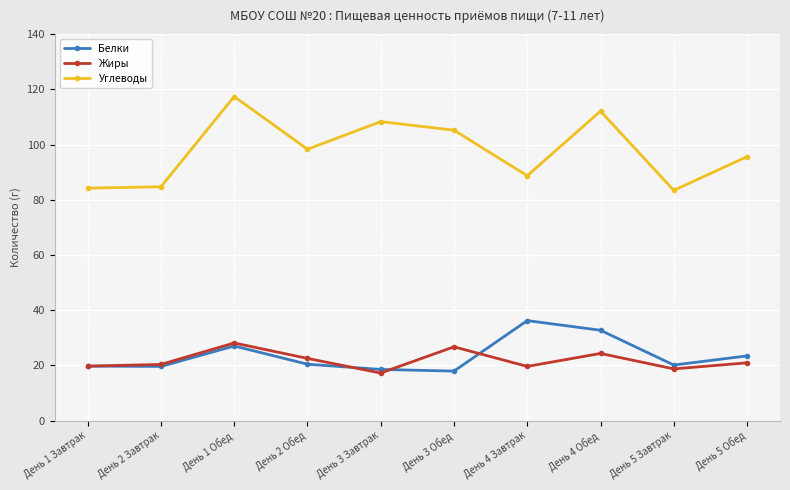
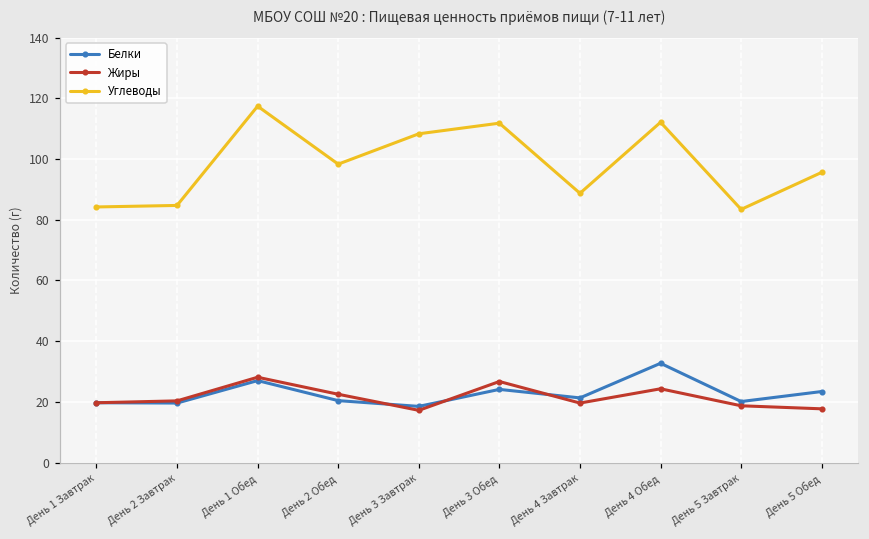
Белки, День 3 Обед: 18 -> 24
Углеводы, День 3 Обед: 105 -> 112
Белки, День 4 Завтрак: 36 -> 21
Жиры, День 5 Обед: 21 -> 18
